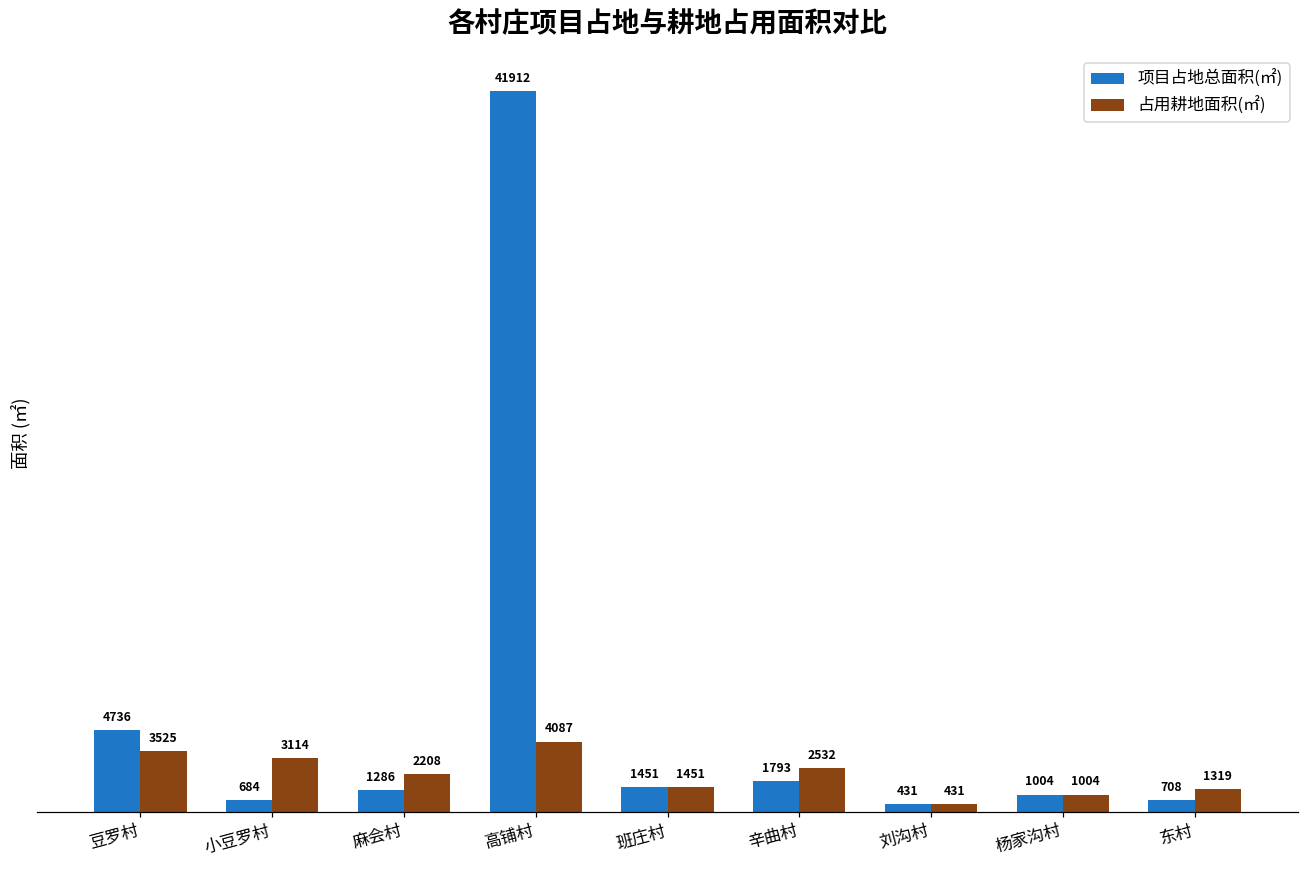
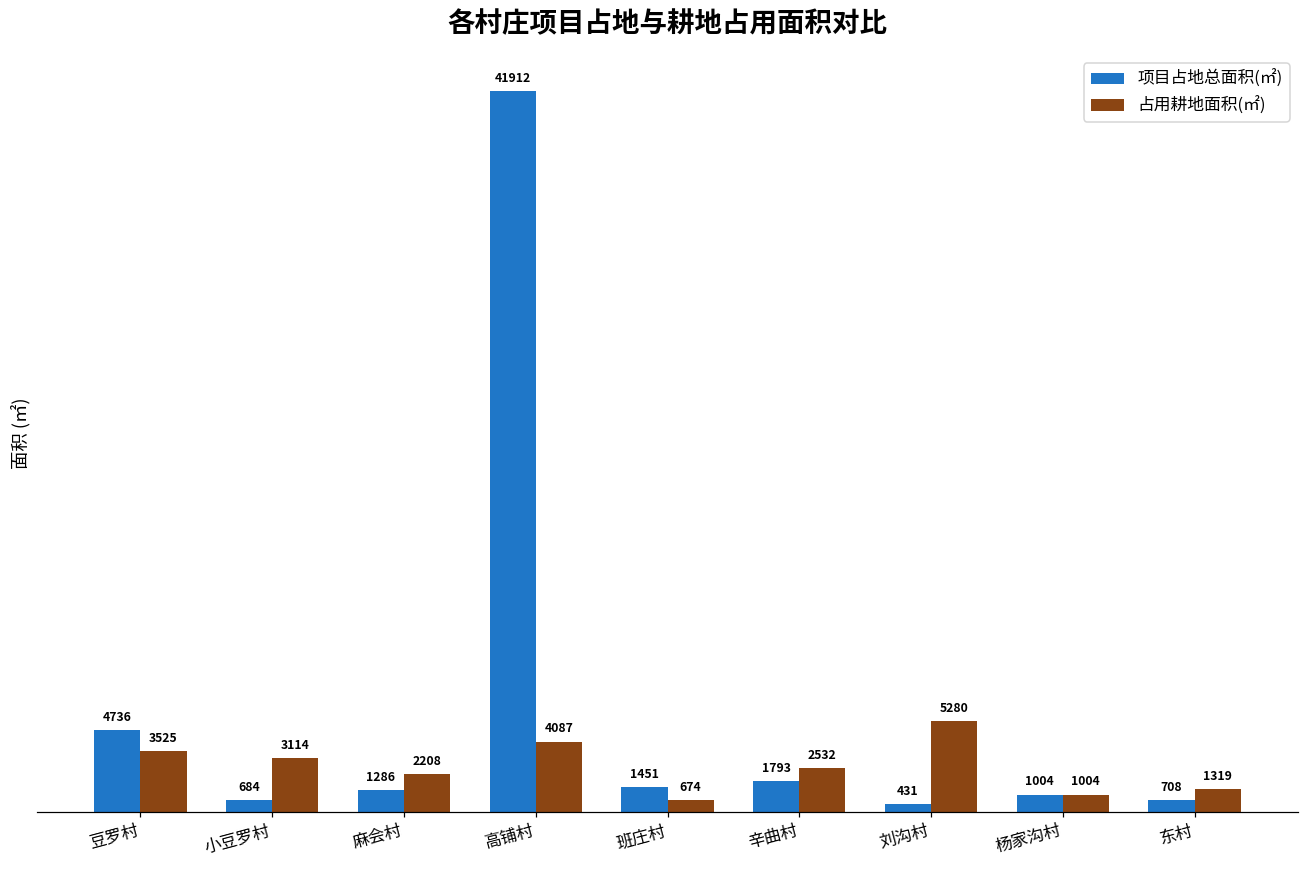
占用耕地面积(㎡), 班庄村: 1451 -> 674
占用耕地面积(㎡), 刘沟村: 431 -> 5280
